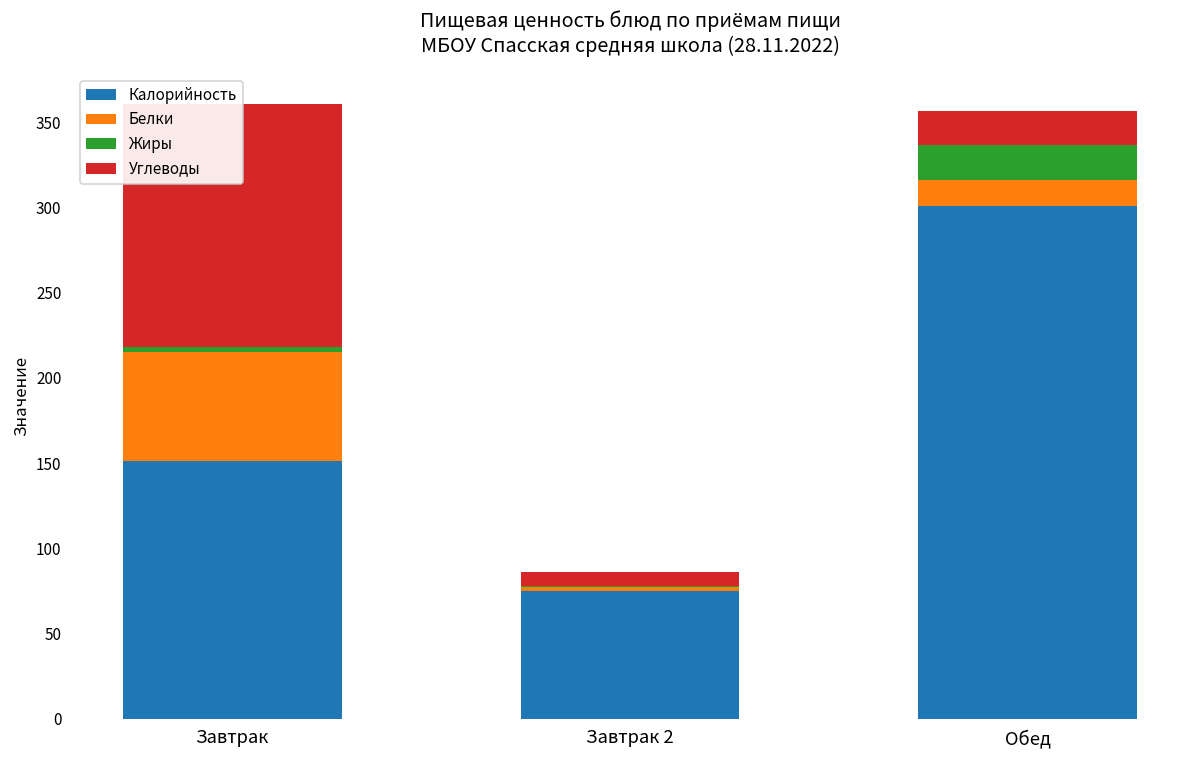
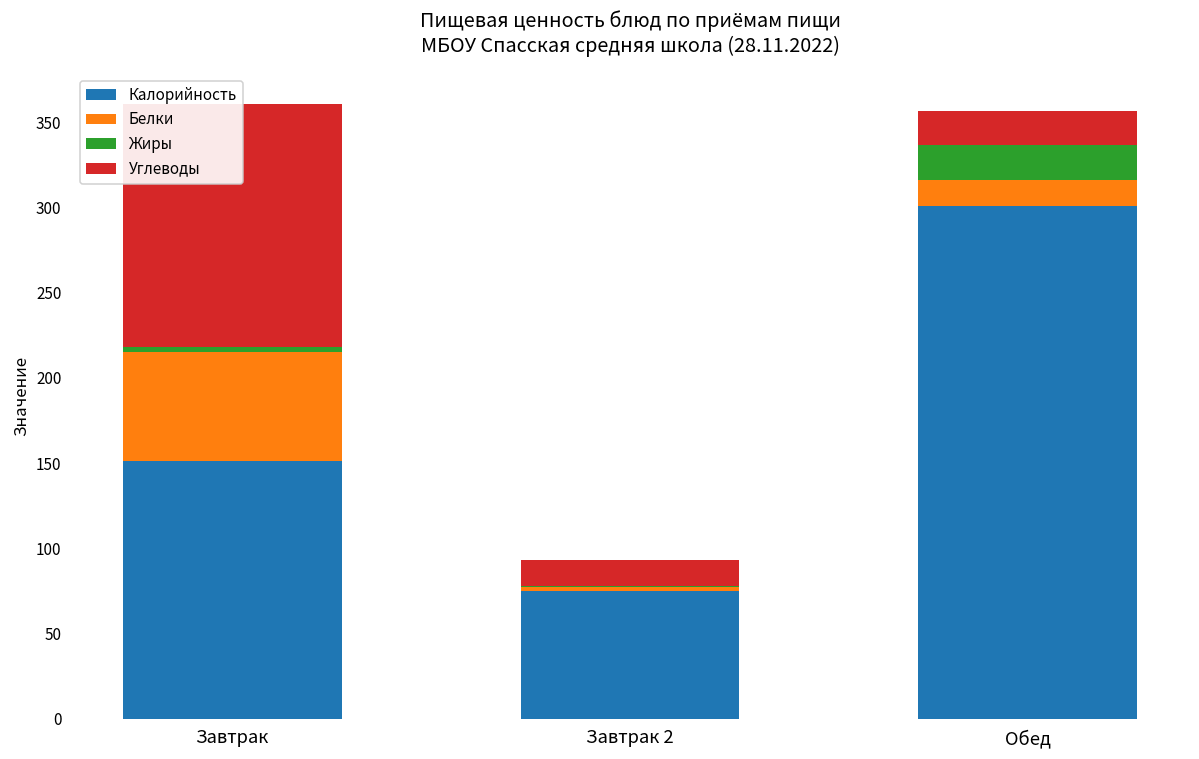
Углеводы, Завтрак 2: 8 -> 15
